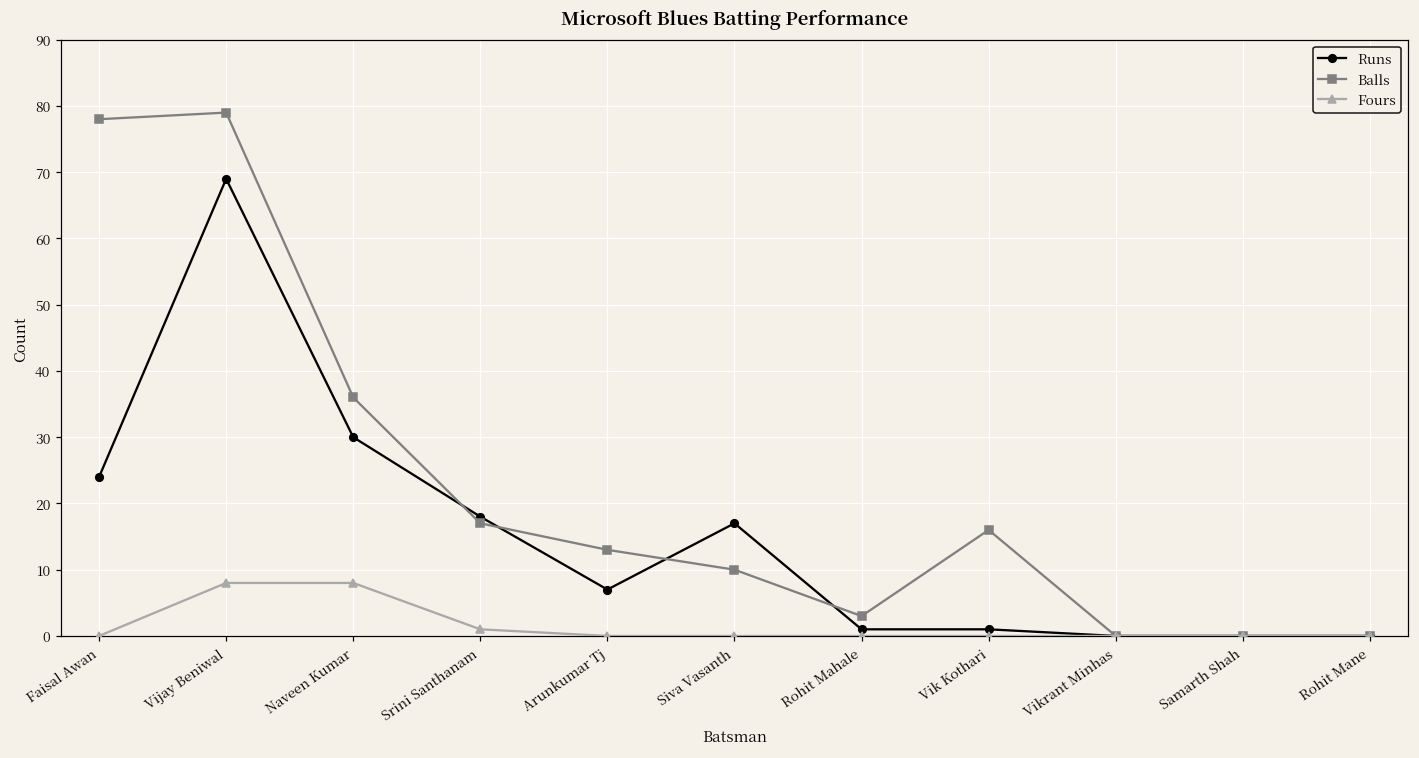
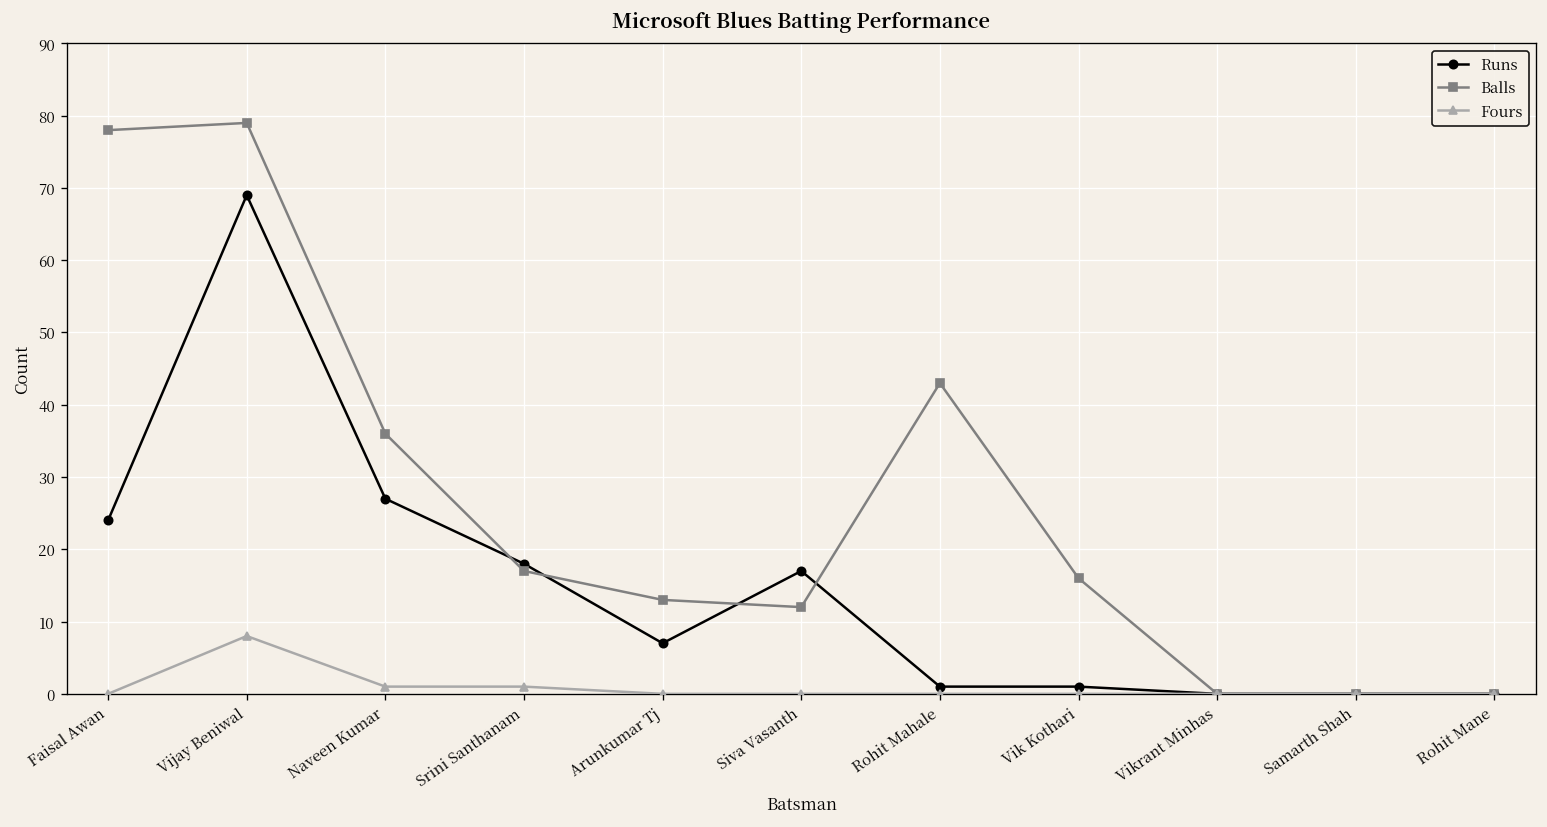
Runs, Naveen Kumar: 30 -> 27
Fours, Naveen Kumar: 8 -> 1
Balls, Siva Vasanth: 10 -> 12
Balls, Rohit Mahale: 3 -> 43
